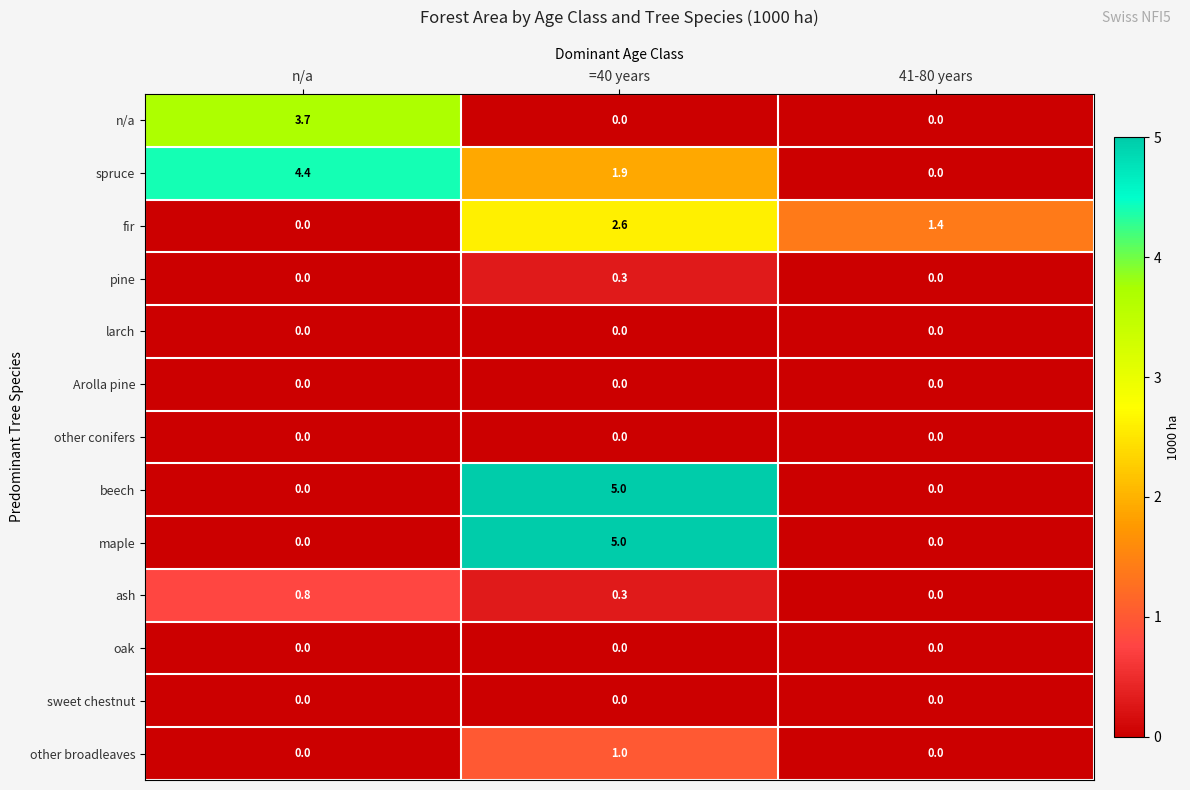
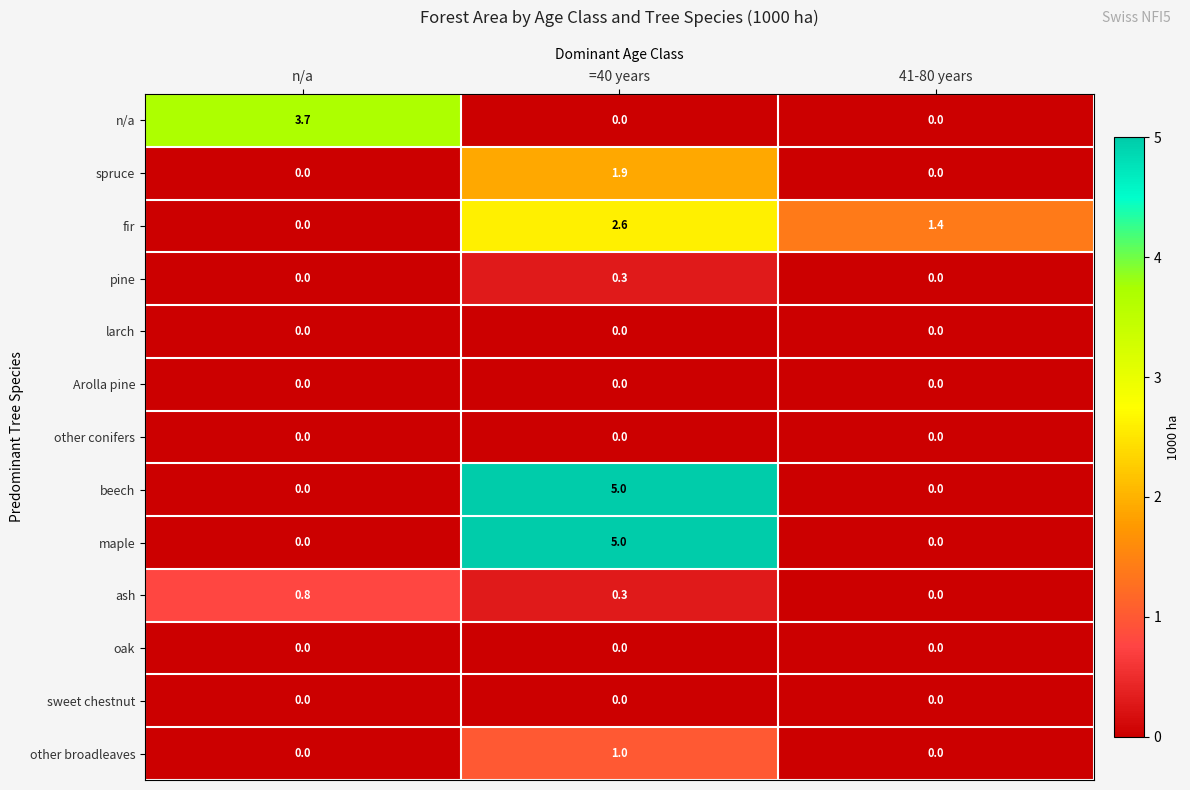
spruce, n/a: 4.4 -> 0.0
